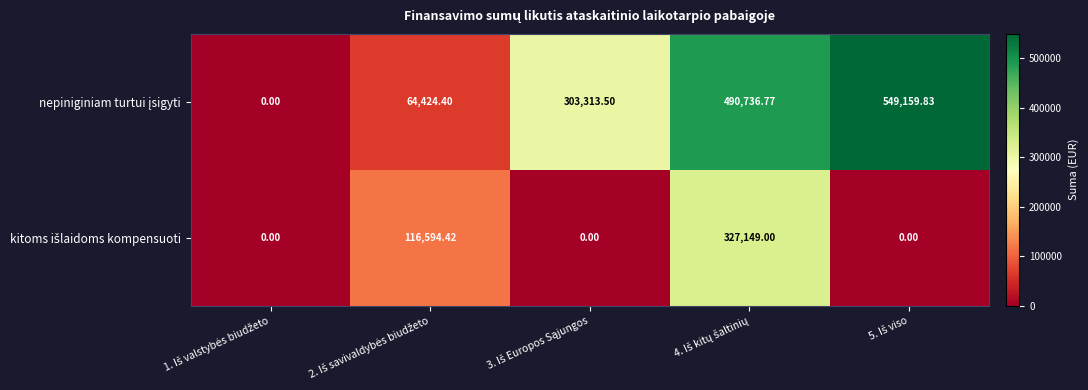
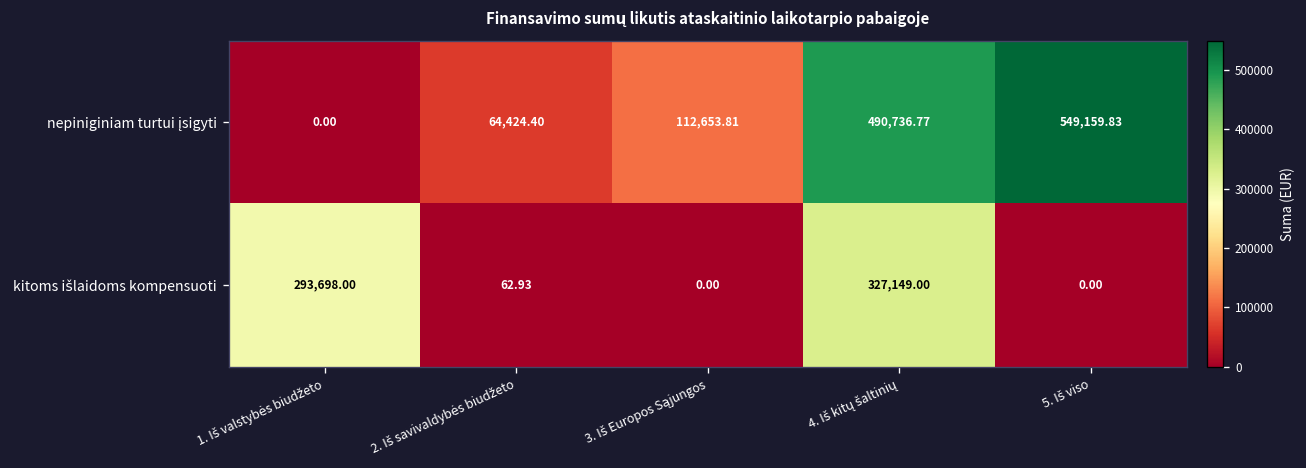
nepiniginiam turtui įsigyti, 3. Iš Europos Sąjungos: 303,313.50 -> 112,653.81
kitoms išlaidoms kompensuoti, 1. Iš valstybės biudžeto: 0.00 -> 293,698.00
kitoms išlaidoms kompensuoti, 2. Iš savivaldybės biudžeto: 116,594.42 -> 62.93
